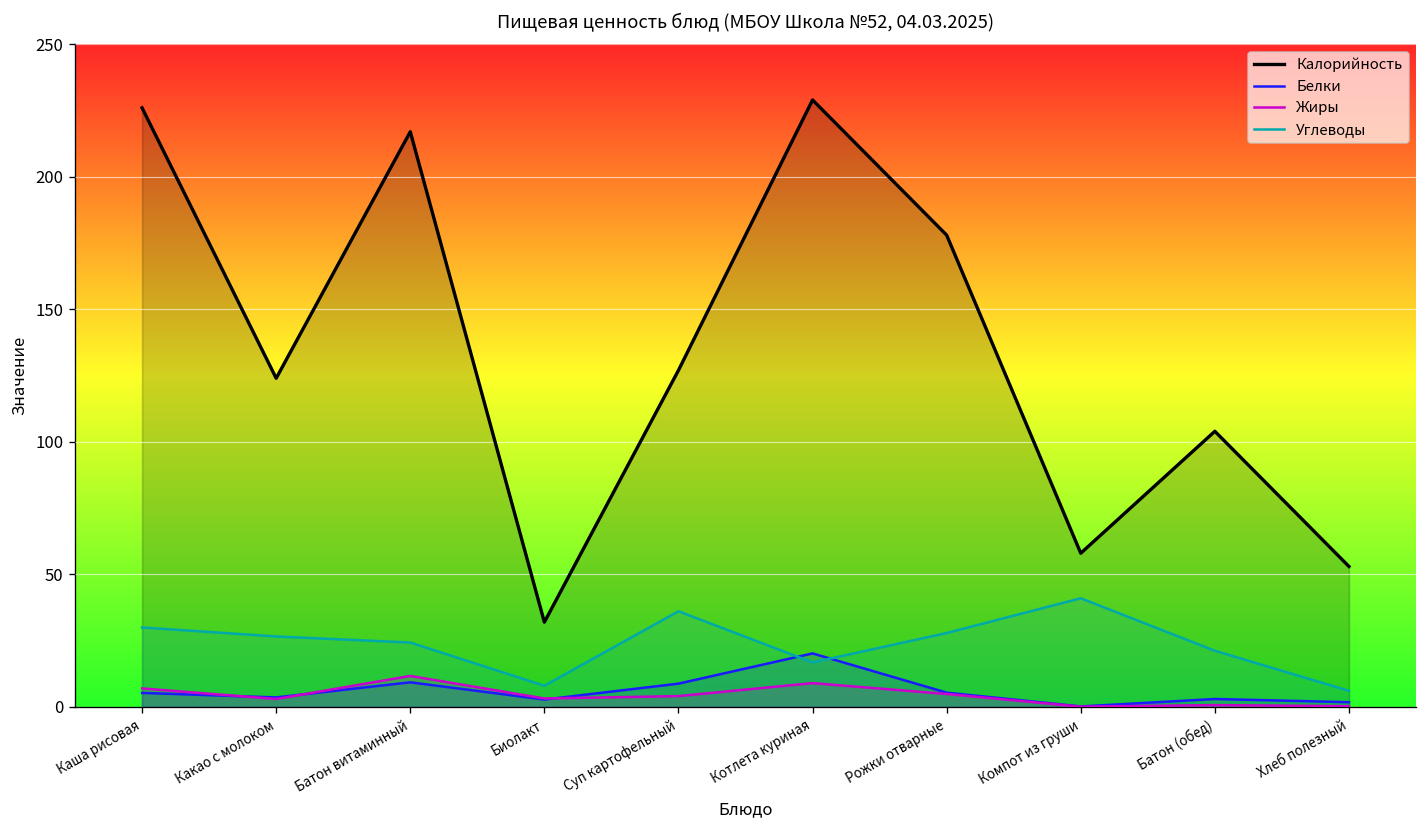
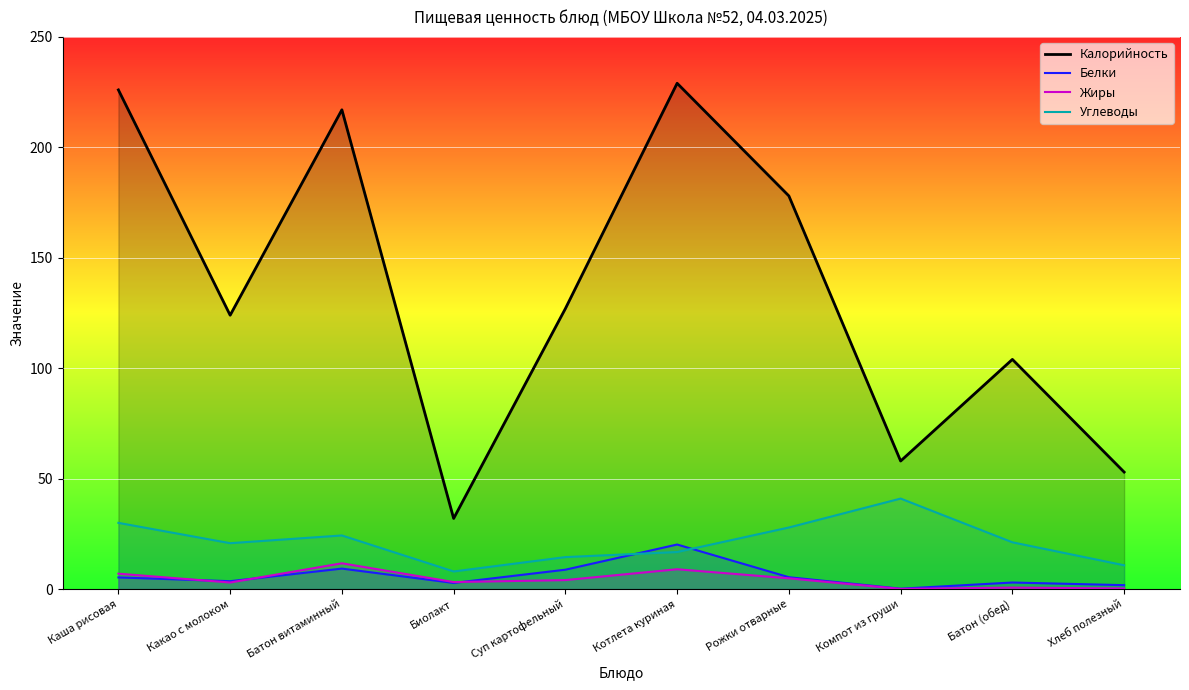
Углеводы, Какао с молоком: 27 -> 21
Углеводы, Суп картофельный: 36 -> 15
Углеводы, Хлеб полезный: 6 -> 11
